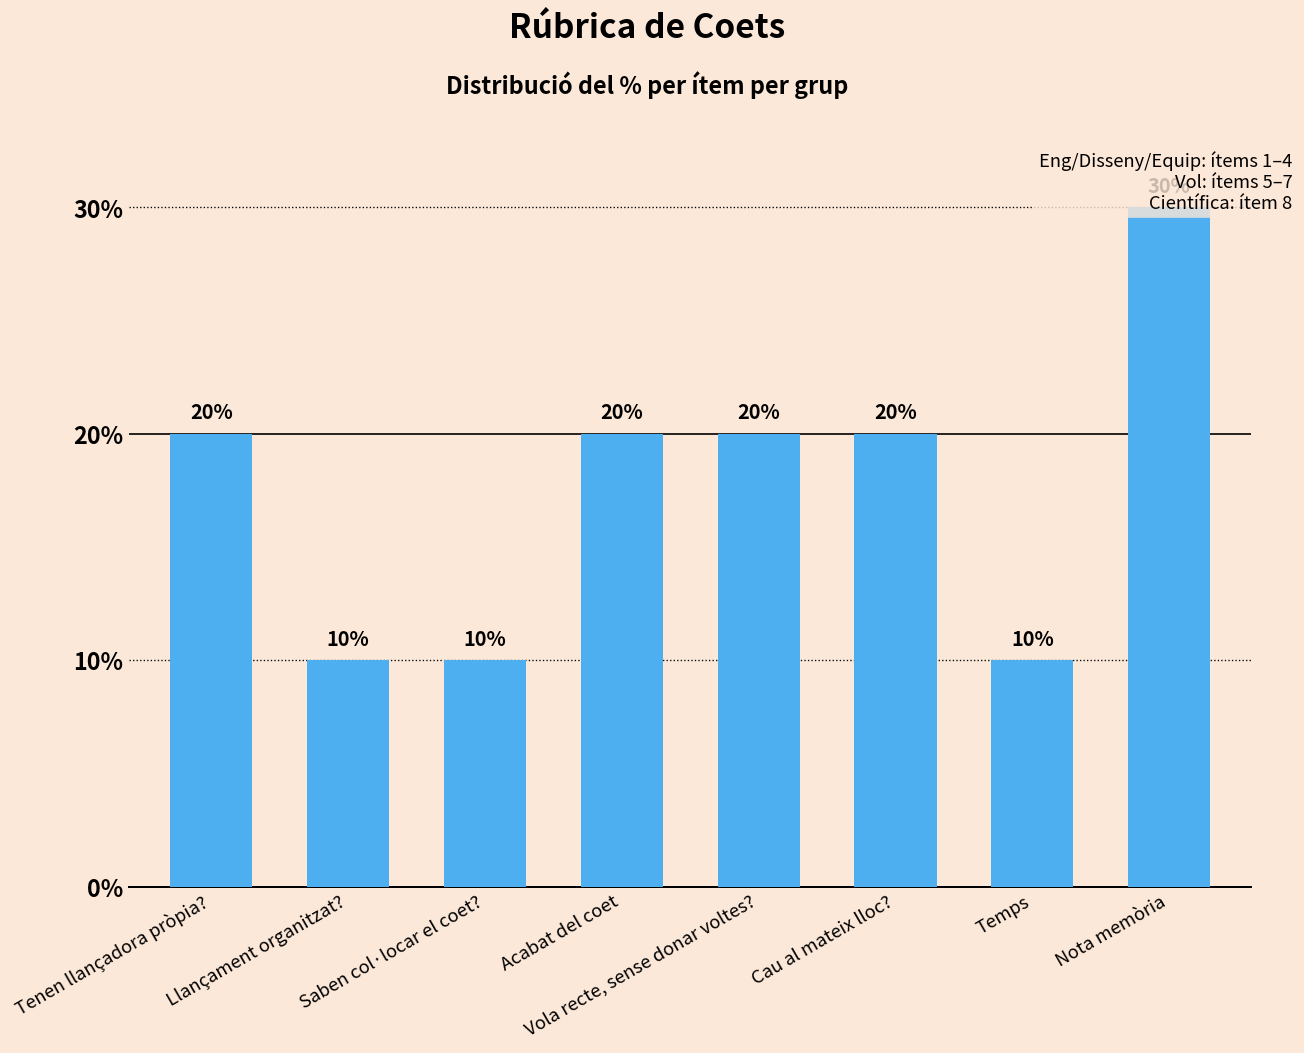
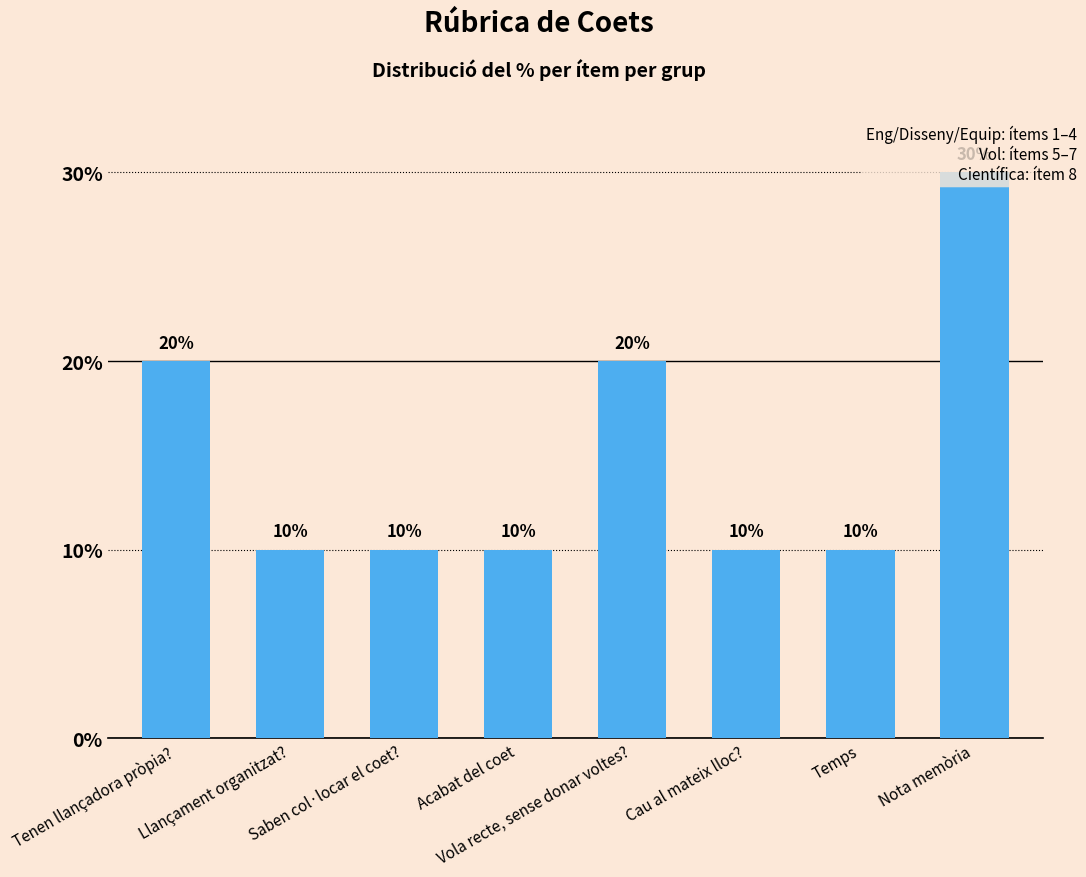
Acabat del coet: 20% -> 10%
Cau al mateix lloc?: 20% -> 10%
